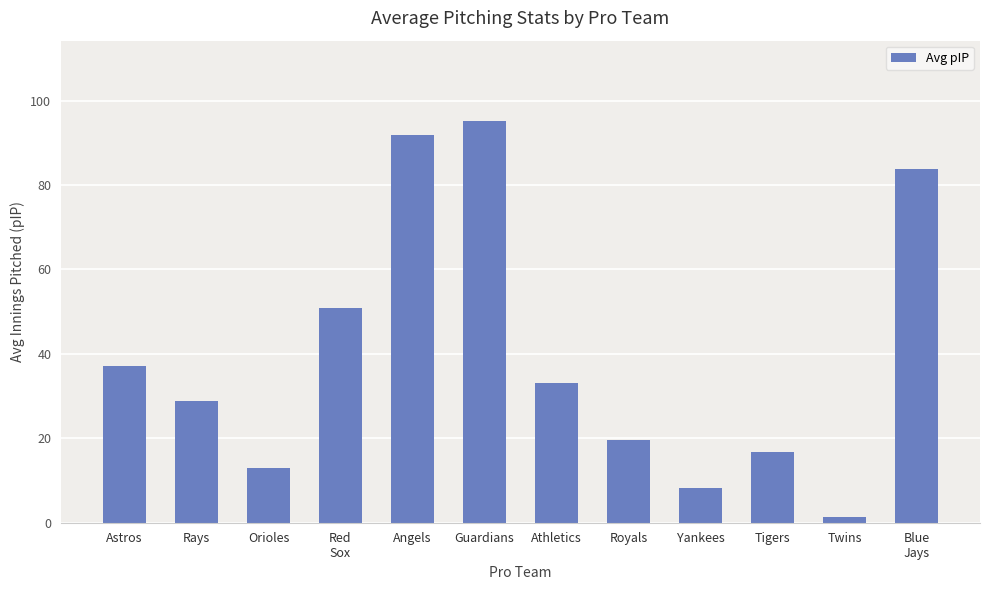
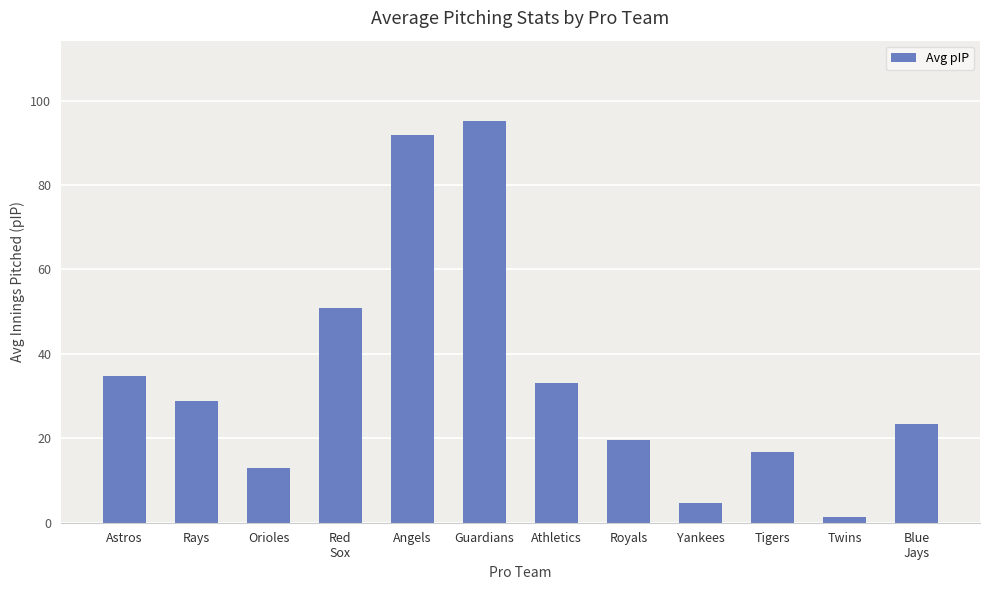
Astros: 37 -> 35
Yankees: 8 -> 5
Blue Jays: 84 -> 23
